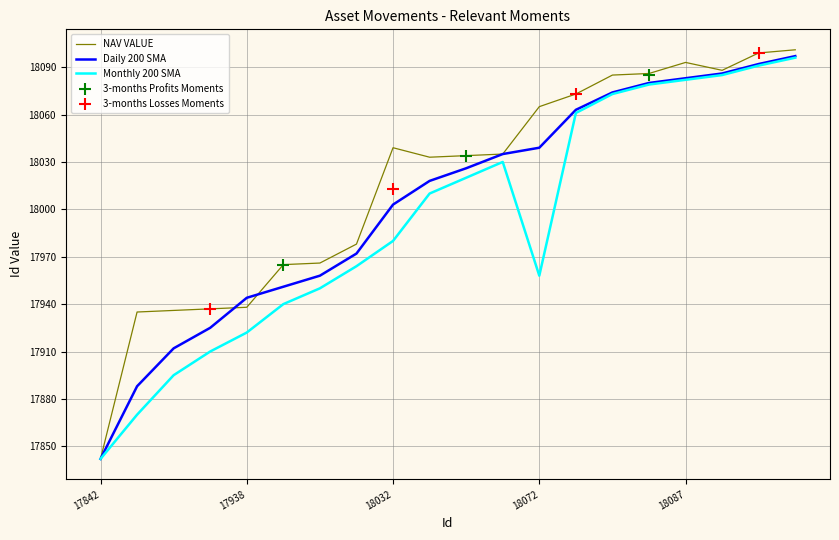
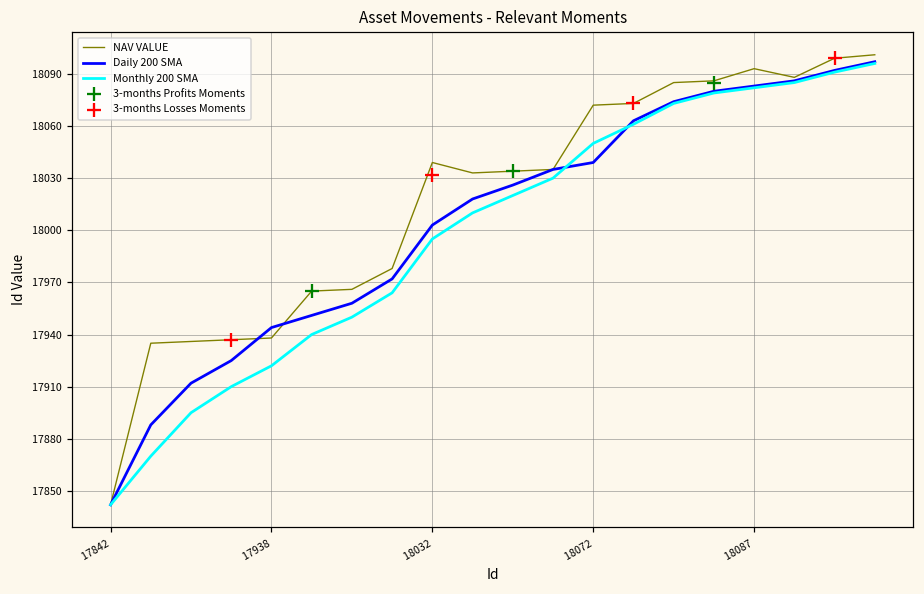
Monthly 200 SMA, 18032: 17980 -> 17995
3-months Losses Moments, 18032: 18013 -> 18032
NAV VALUE, 18072: 18065 -> 18072
Monthly 200 SMA, 18072: 17958 -> 18050
